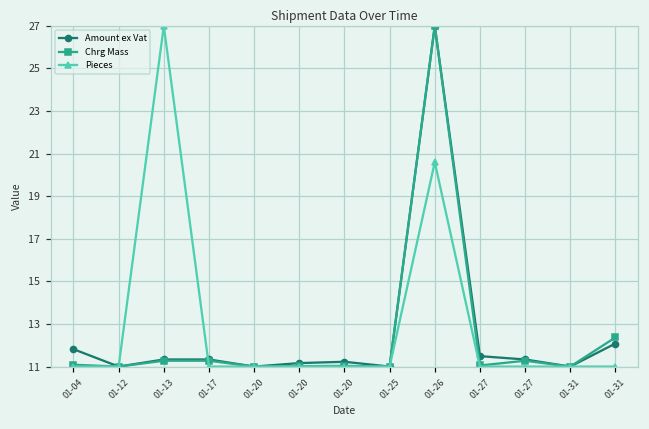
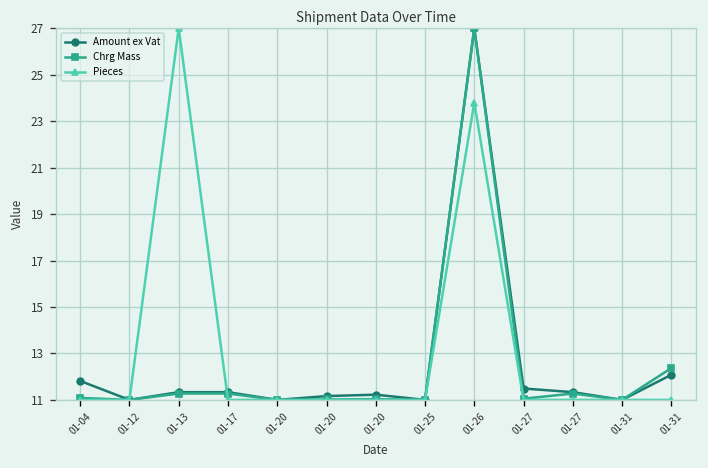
Pieces, 01-26: 20.6 -> 23.8
